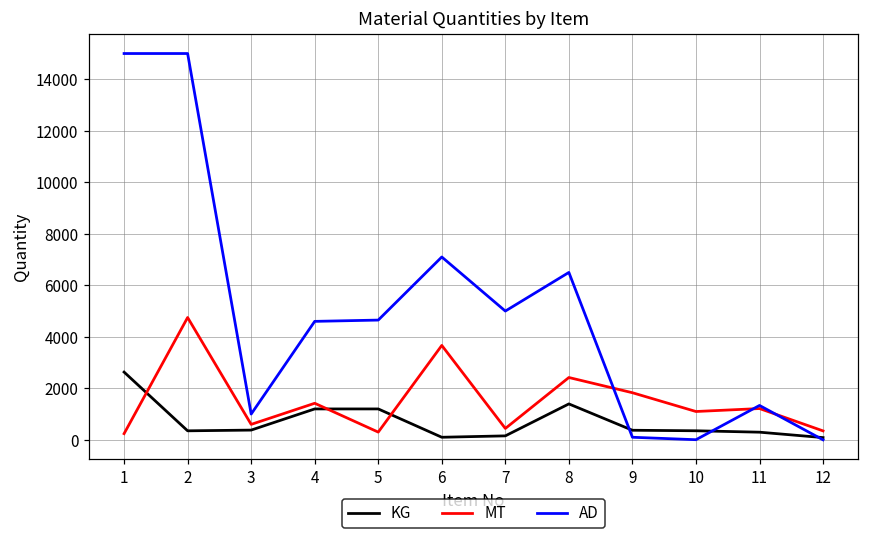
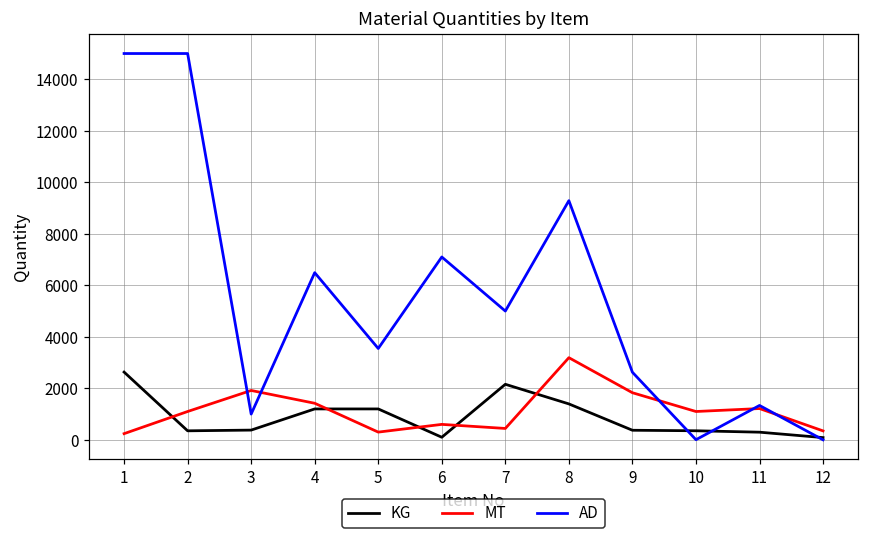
MT, 2: 4800 -> 1100
MT, 3: 600 -> 1900
AD, 4: 4600 -> 6500
AD, 5: 4700 -> 3500
MT, 6: 3700 -> 600
KG, 7: 200 -> 2200
MT, 8: 2400 -> 3200
AD, 8: 6500 -> 9300
AD, 9: 100 -> 2600
